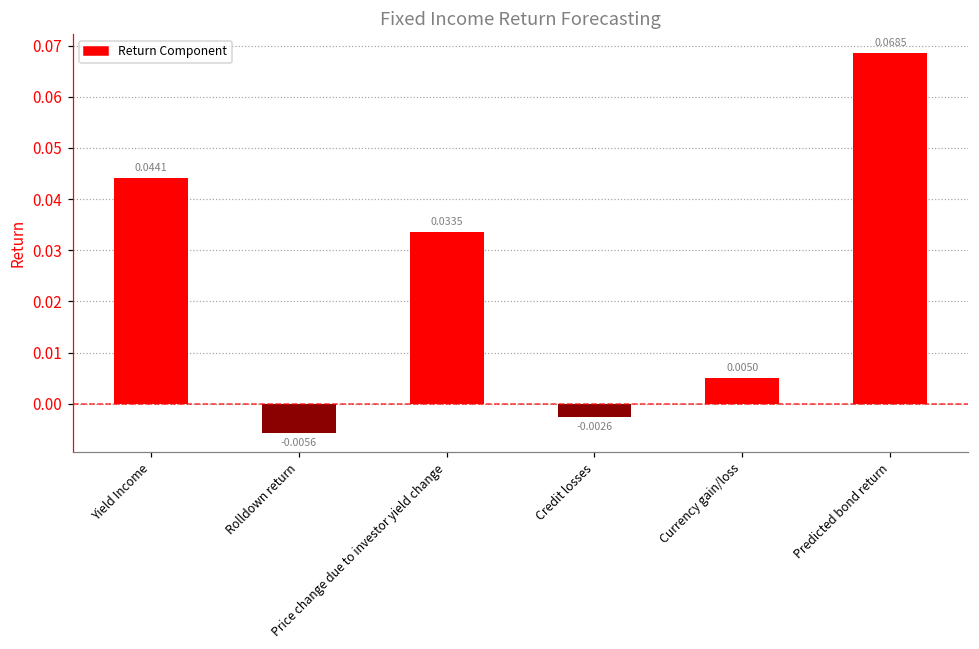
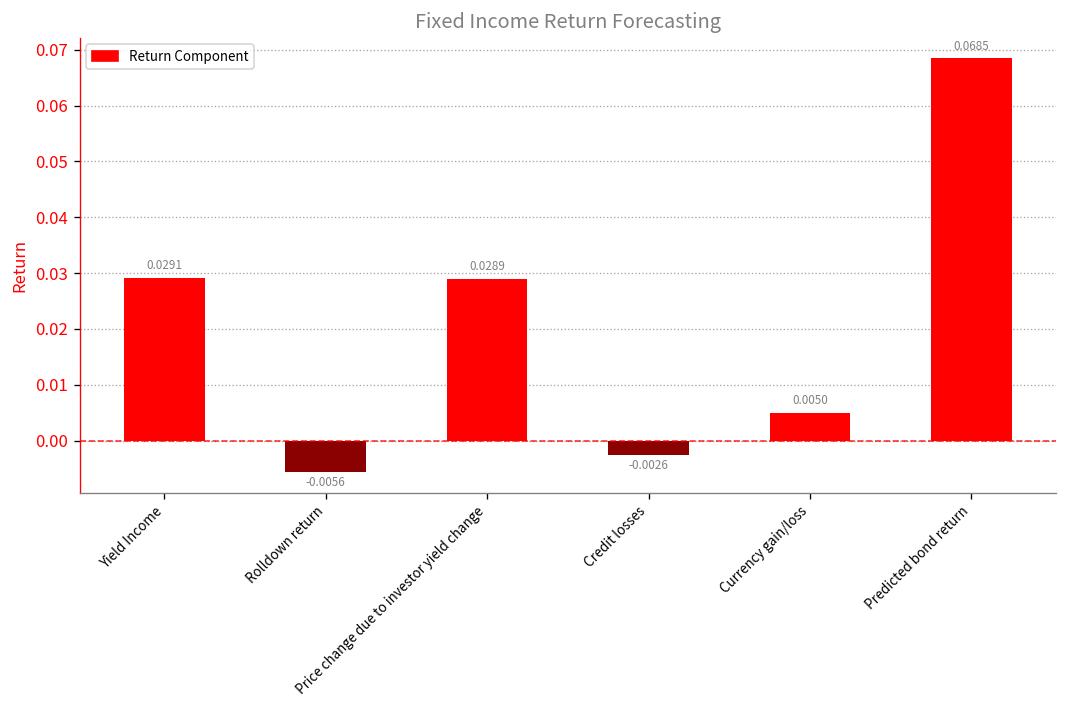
Yield Income: 0.0441 -> 0.0291
Price change due to investor yield change: 0.0335 -> 0.0289
